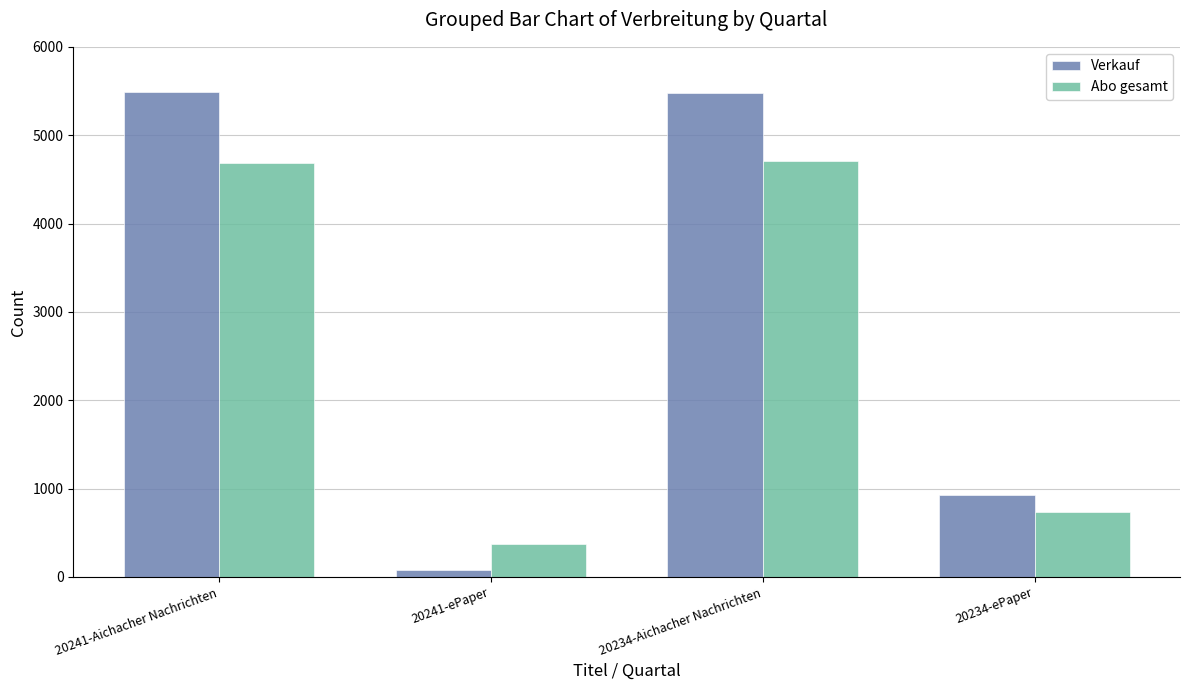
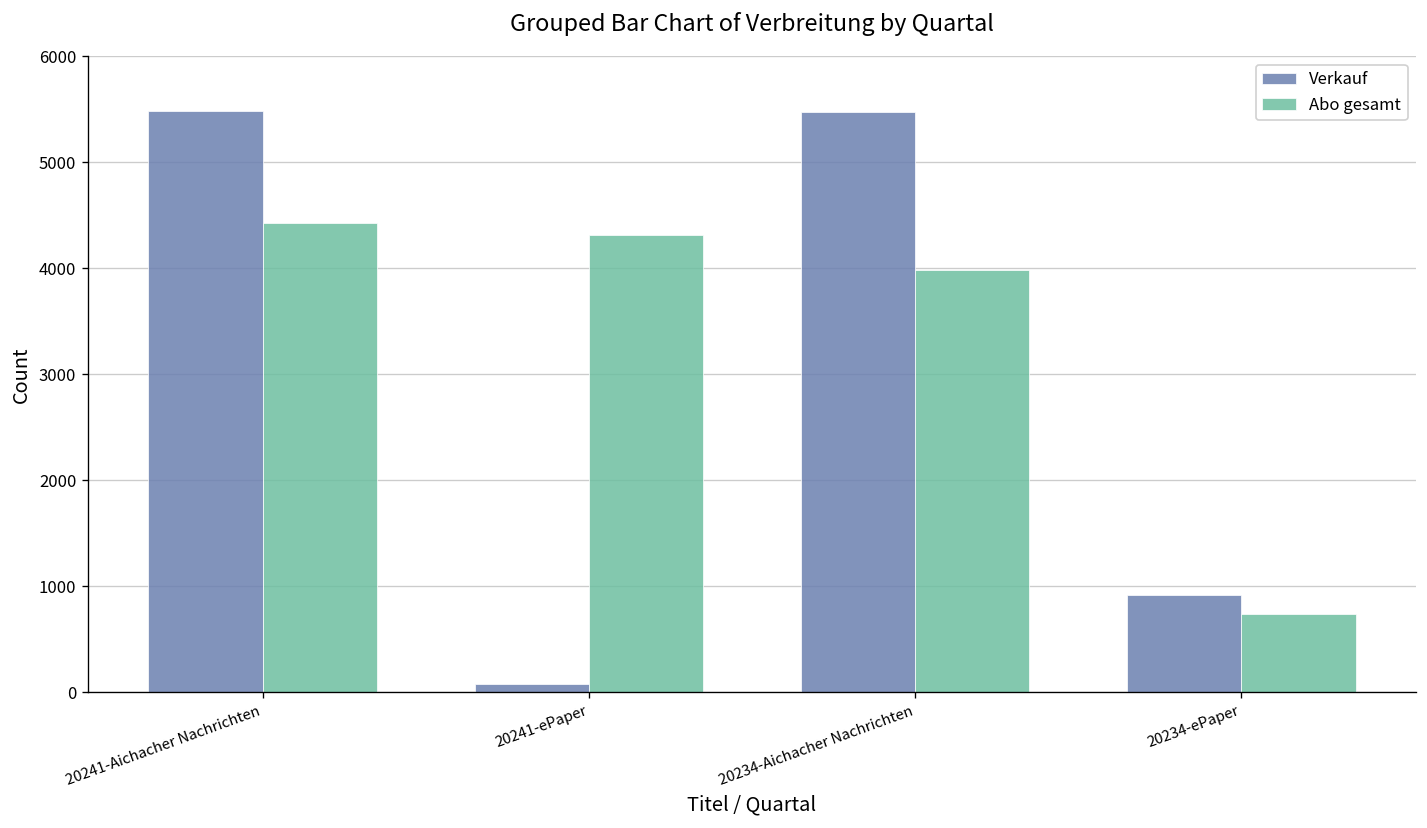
Abo gesamt, 20241-Aichacher Nachrichten: 4700 -> 4400
Abo gesamt, 20241-ePaper: 400 -> 4300
Abo gesamt, 20234-Aichacher Nachrichten: 4700 -> 4000
